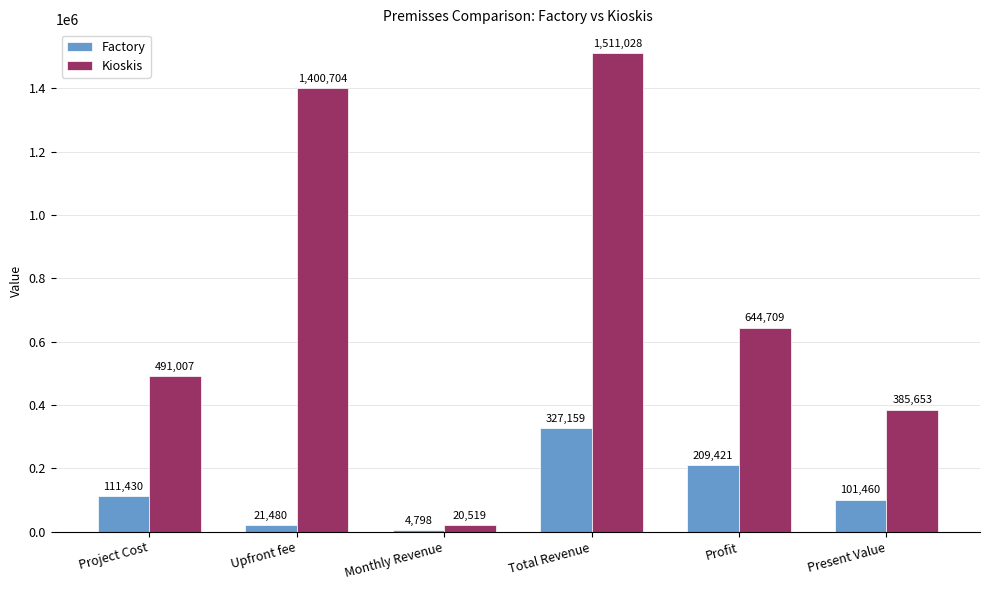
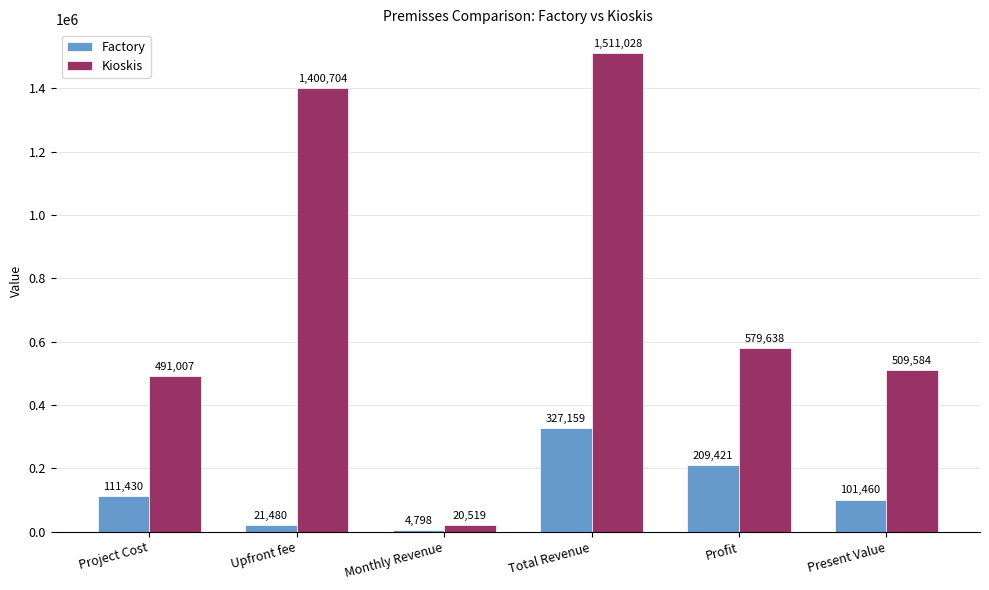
Kioskis, Profit: 644,709 -> 579,638
Kioskis, Present Value: 385,653 -> 509,584
